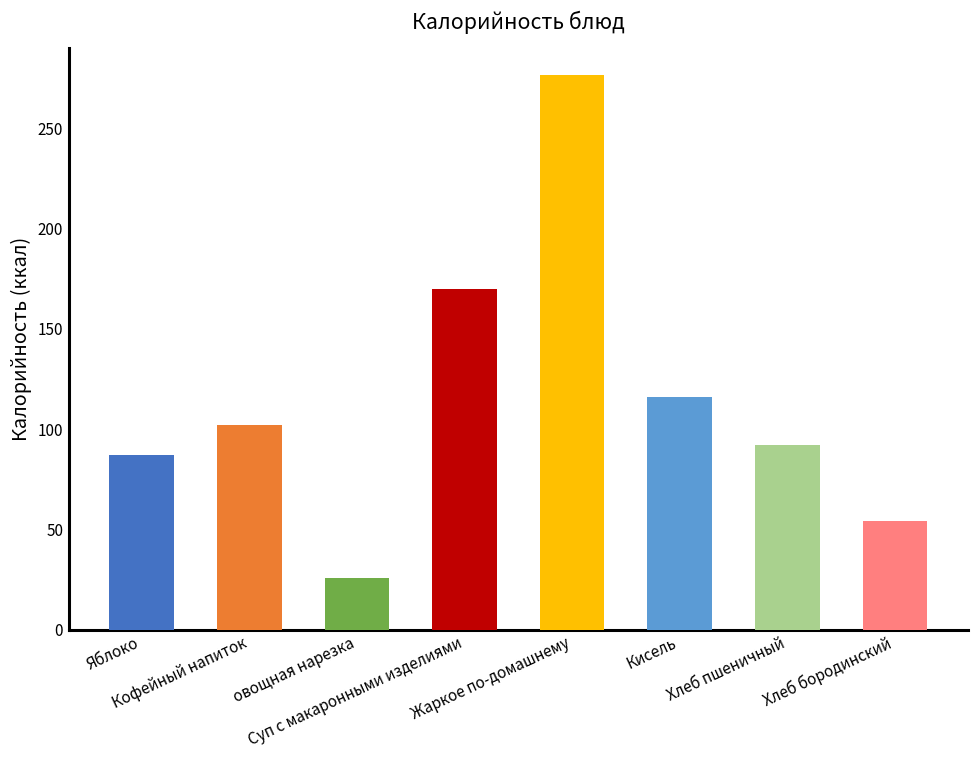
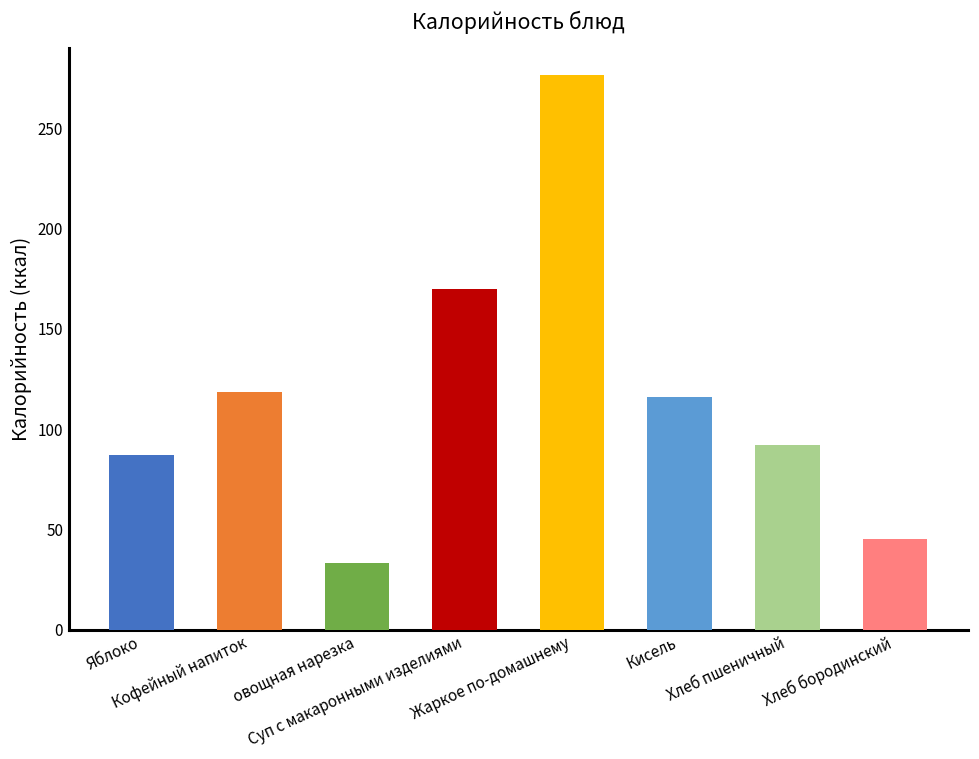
Кофейный напиток: 102 -> 119
овощная нарезка: 26 -> 33
Хлеб бородинский: 54 -> 45
